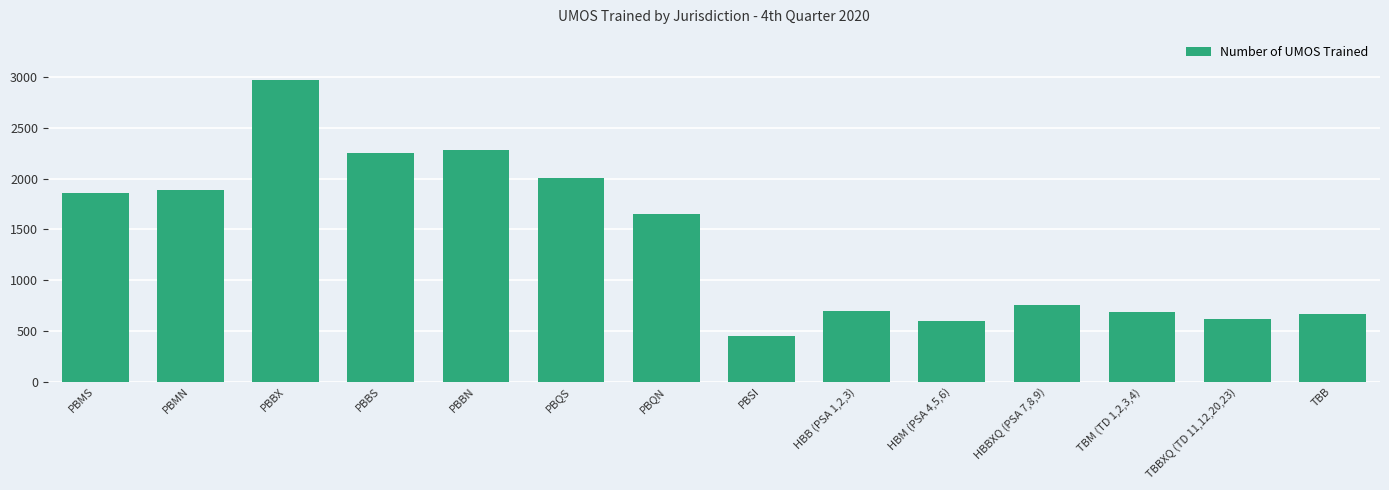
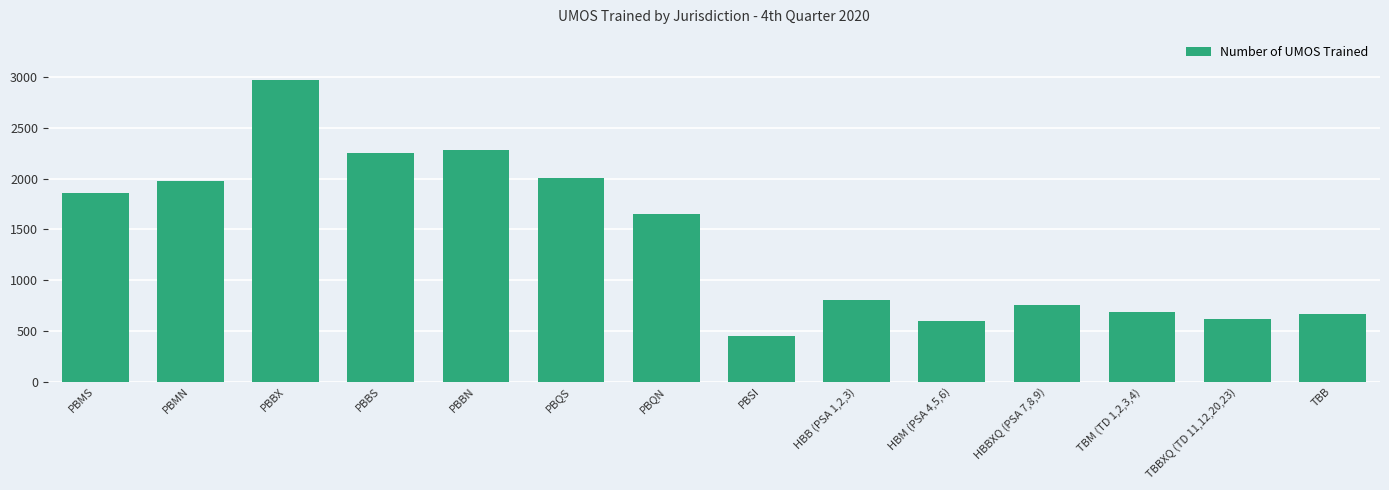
PBMN: 1890 -> 1980
HBB (PSA 1,2,3): 690 -> 800
